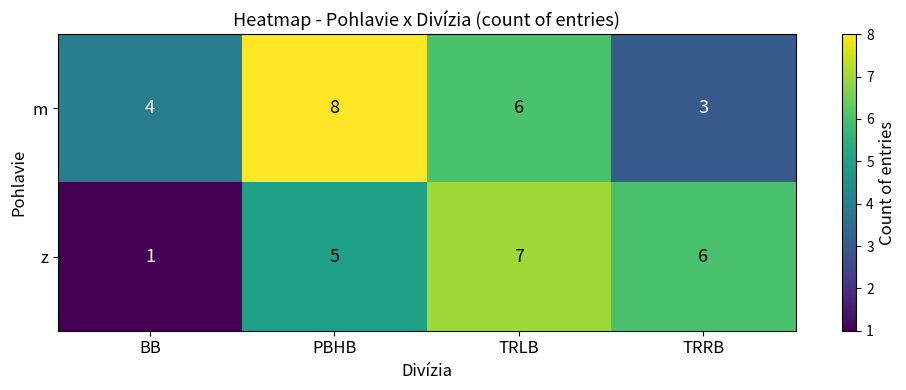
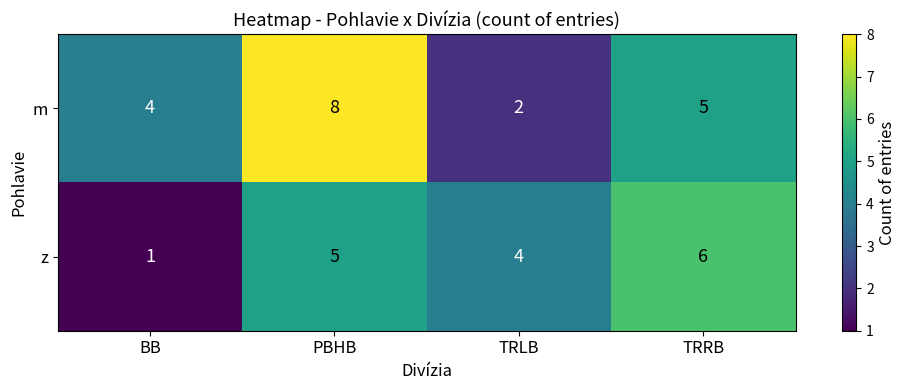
m, TRLB: 6 -> 2
m, TRRB: 3 -> 5
z, TRLB: 7 -> 4
